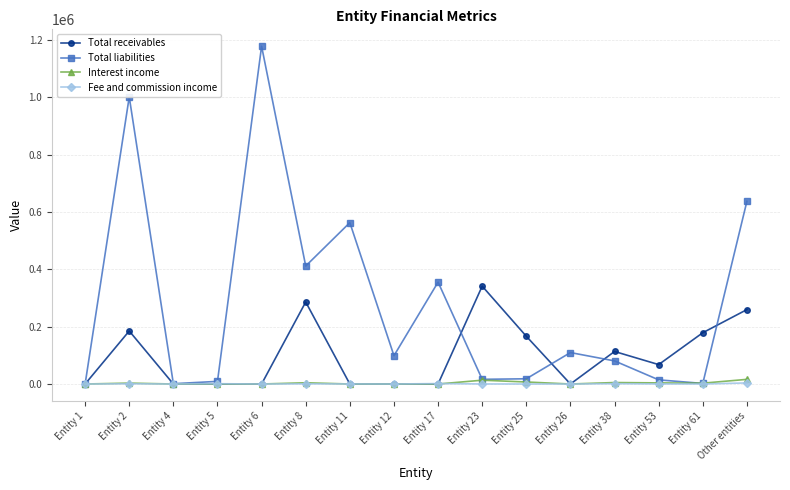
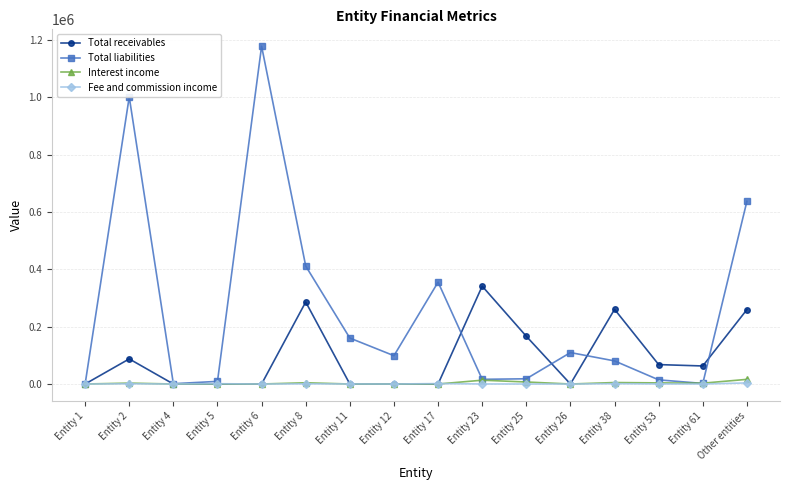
Total receivables, Entity 2: 180000 -> 90000
Total liabilities, Entity 11: 560000 -> 160000
Total receivables, Entity 38: 110000 -> 260000
Total receivables, Entity 61: 180000 -> 60000
